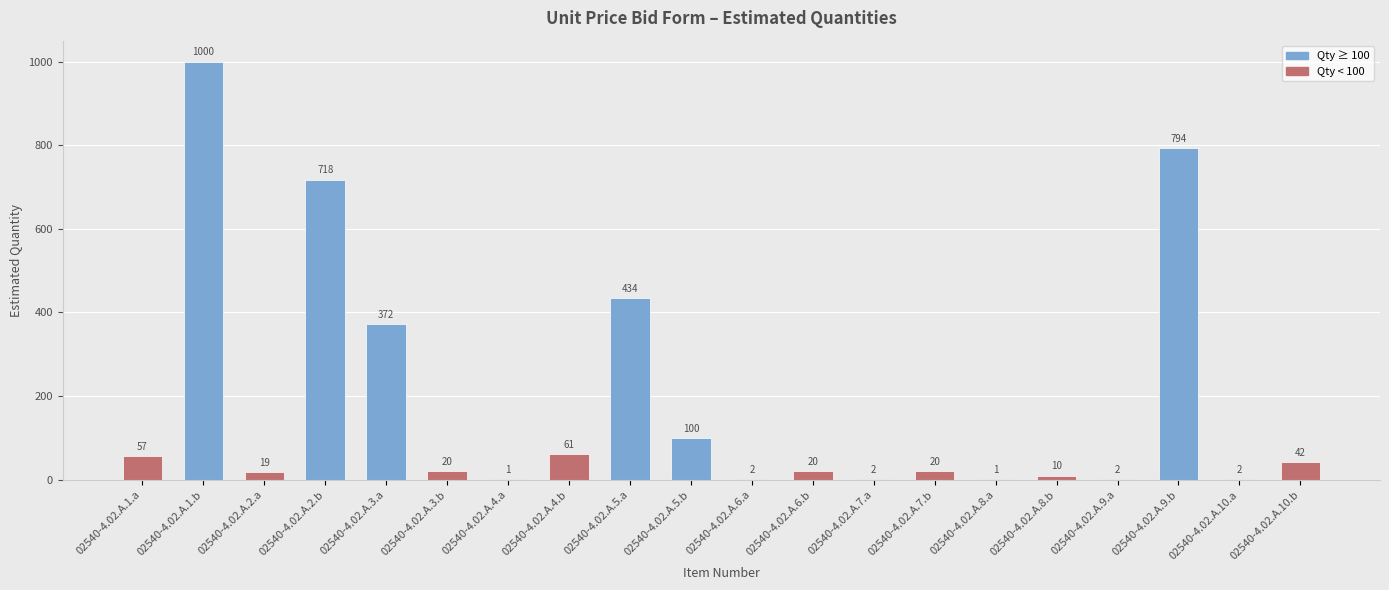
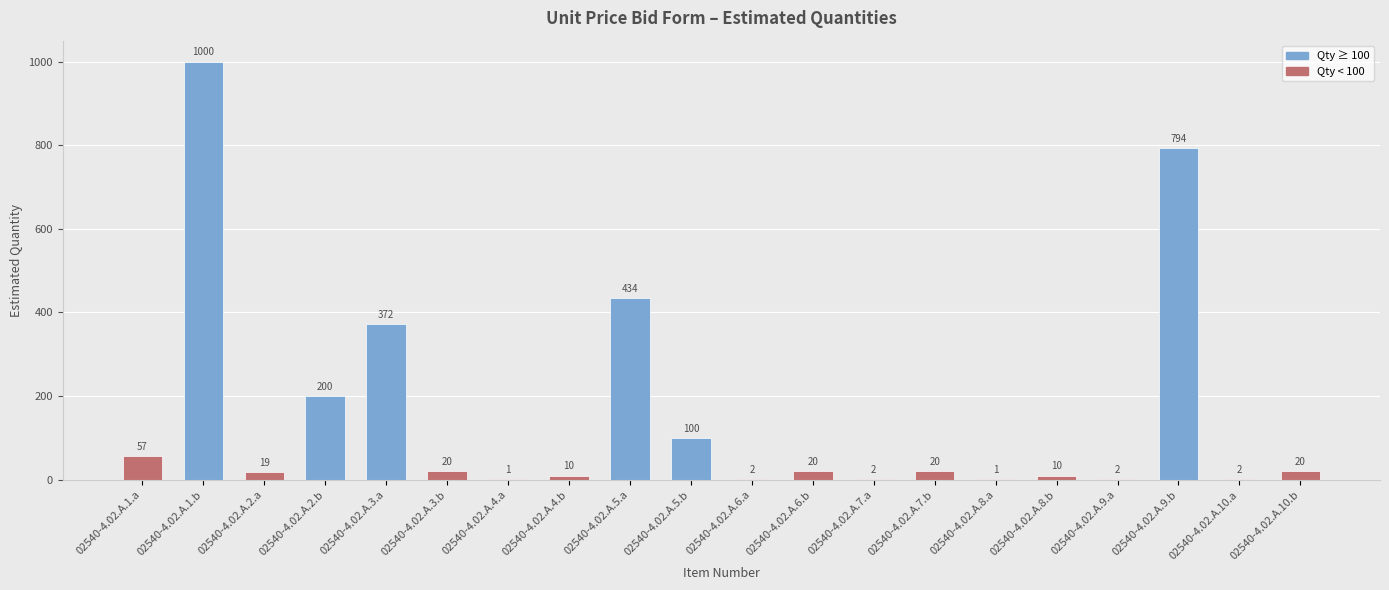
02540-4.02.A.2.b: 718 -> 200
02540-4.02.A.4.b: 61 -> 10
02540-4.02.A.10.b: 42 -> 20
